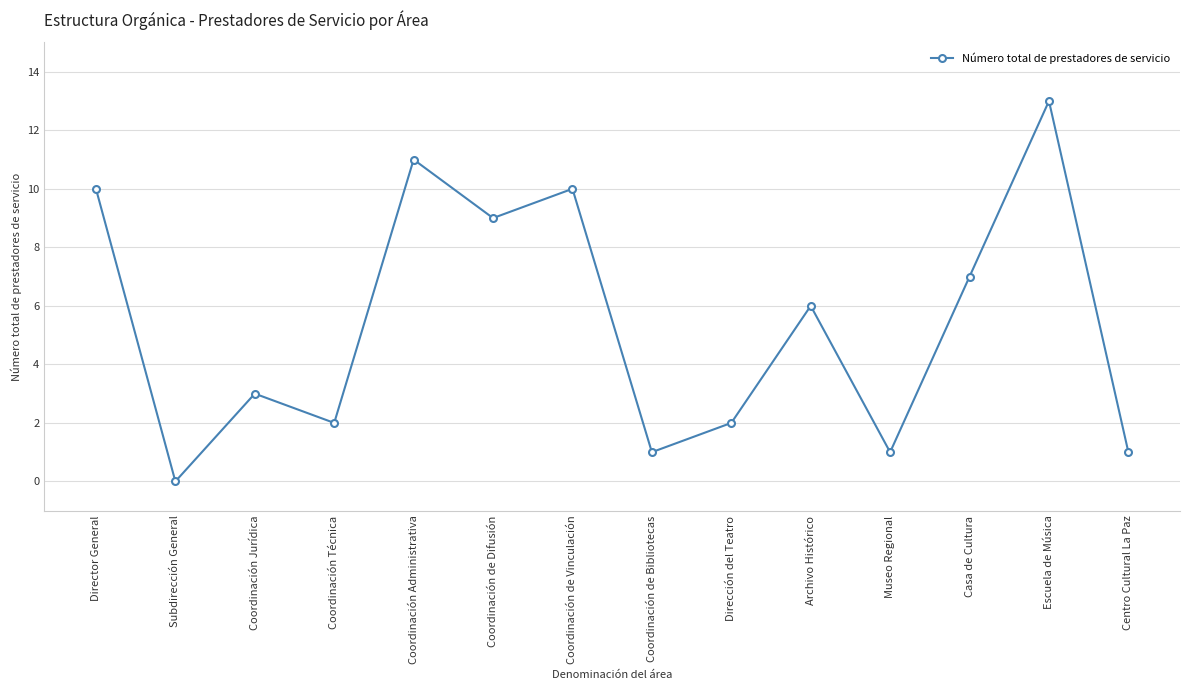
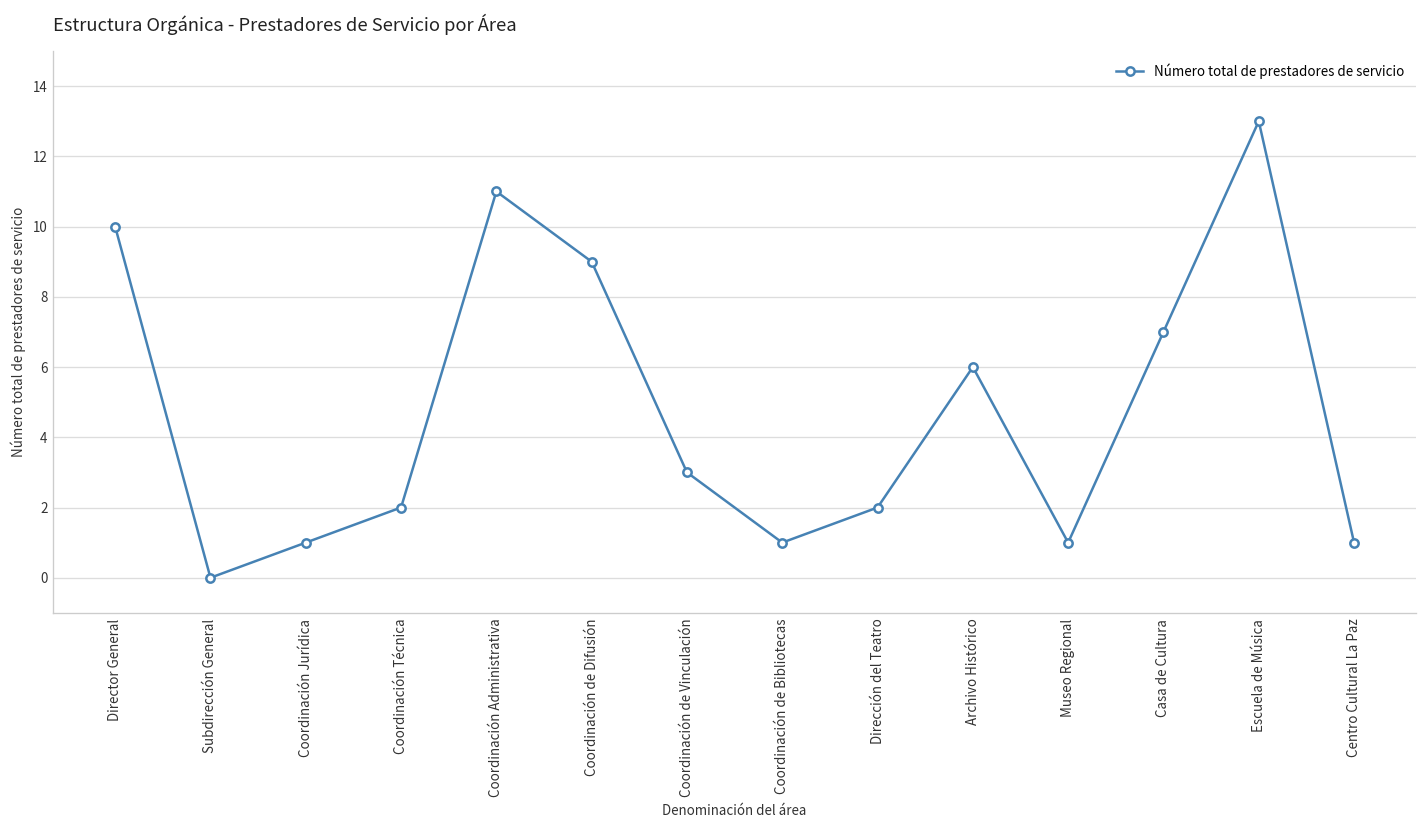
Coordinación Jurídica: 3 -> 1
Coordinación de Vinculación: 10 -> 3
